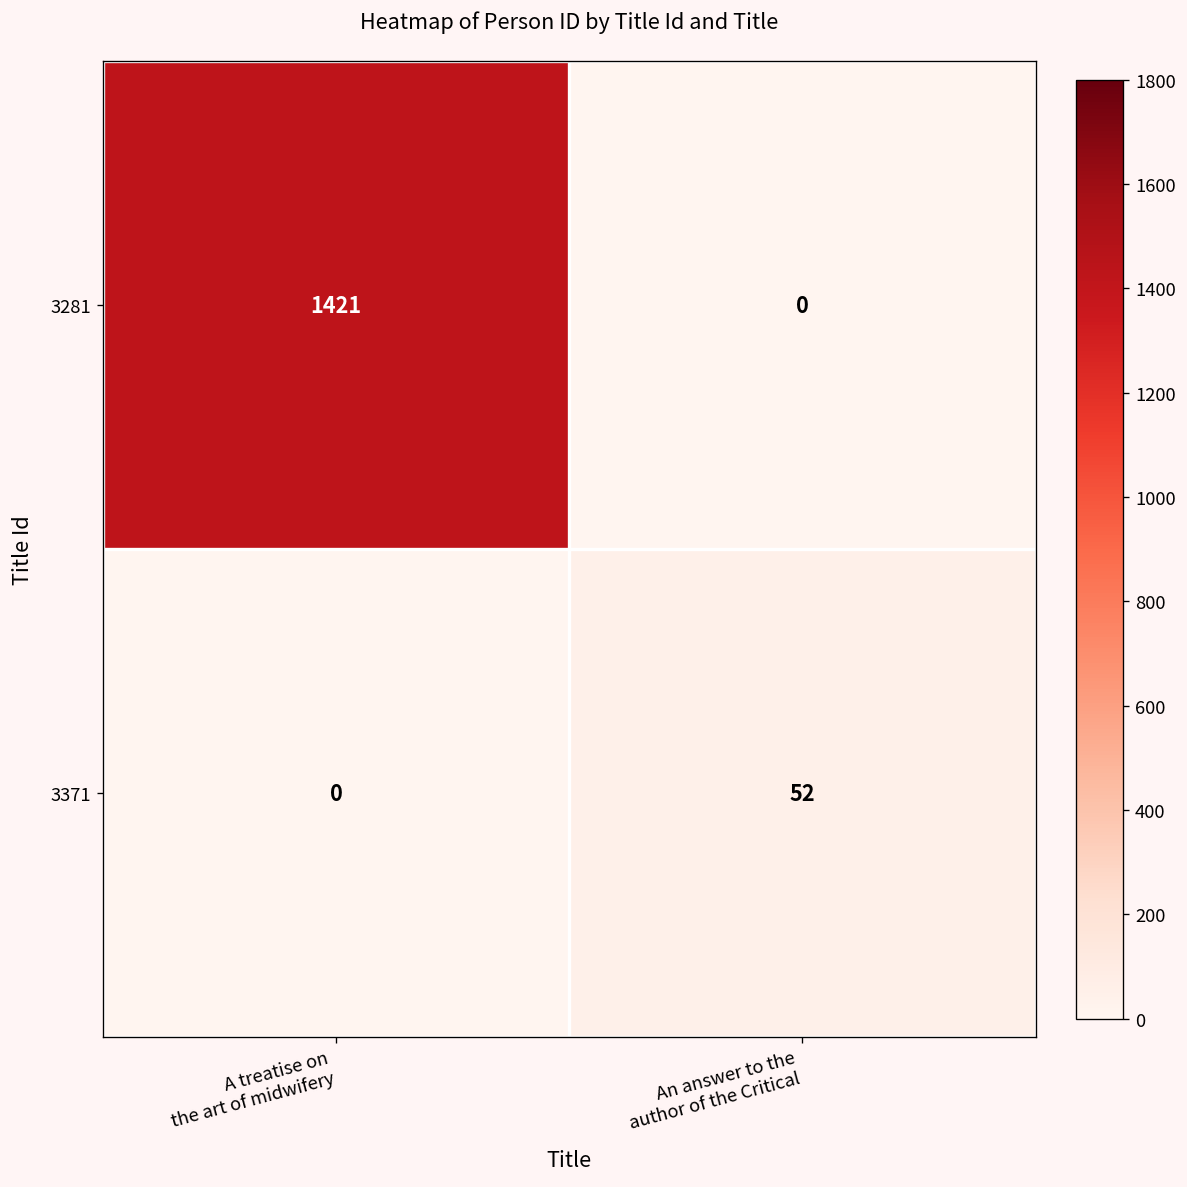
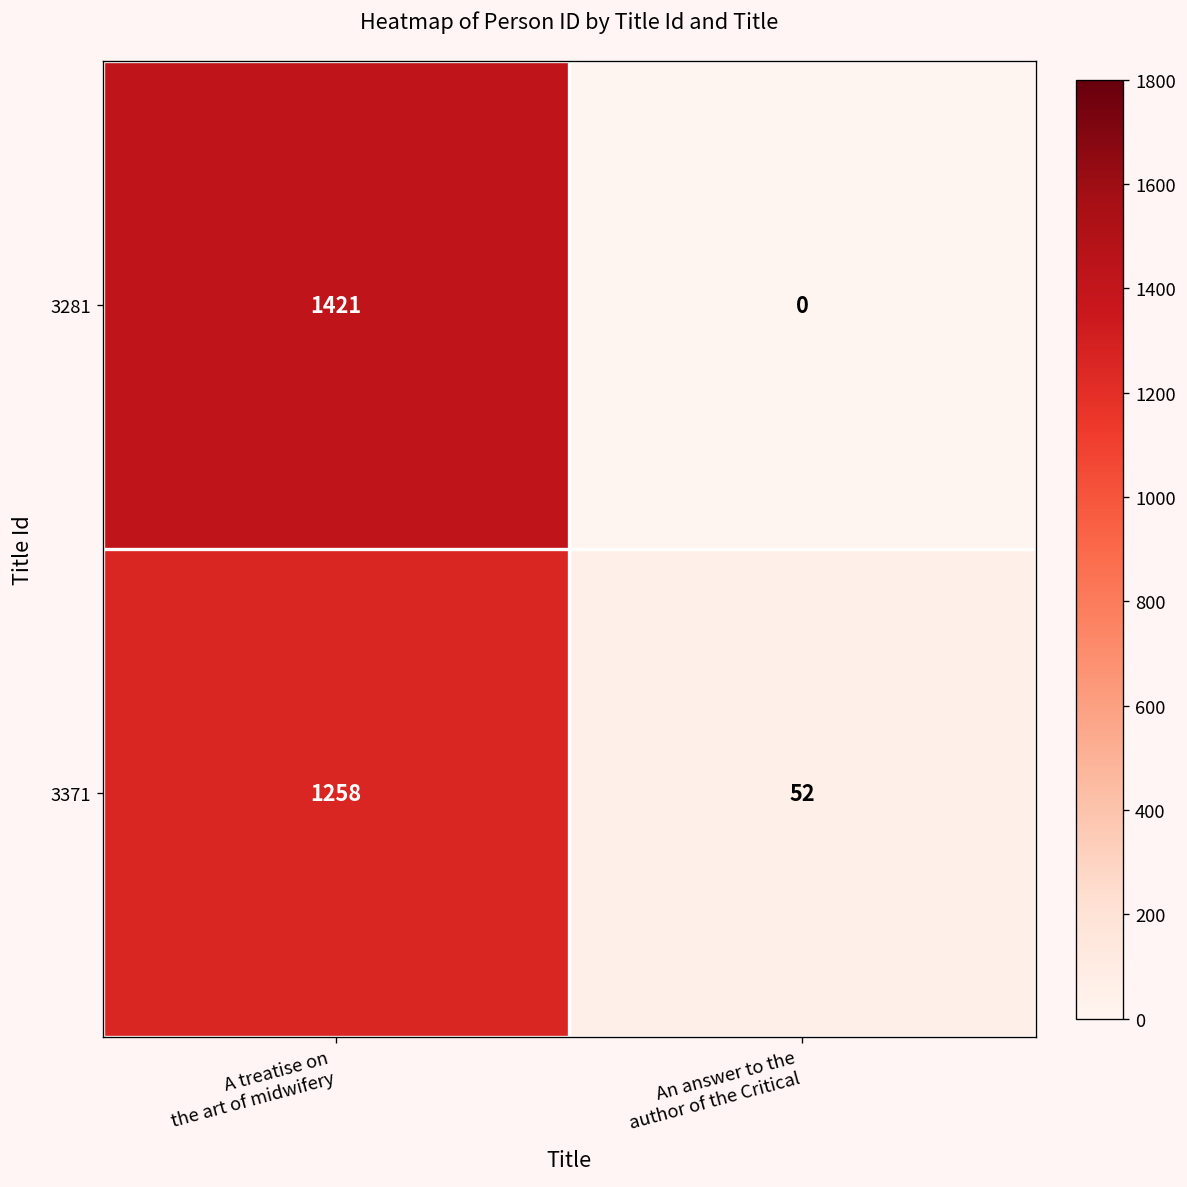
3371, A treatise on the art of midwifery: 0 -> 1258
